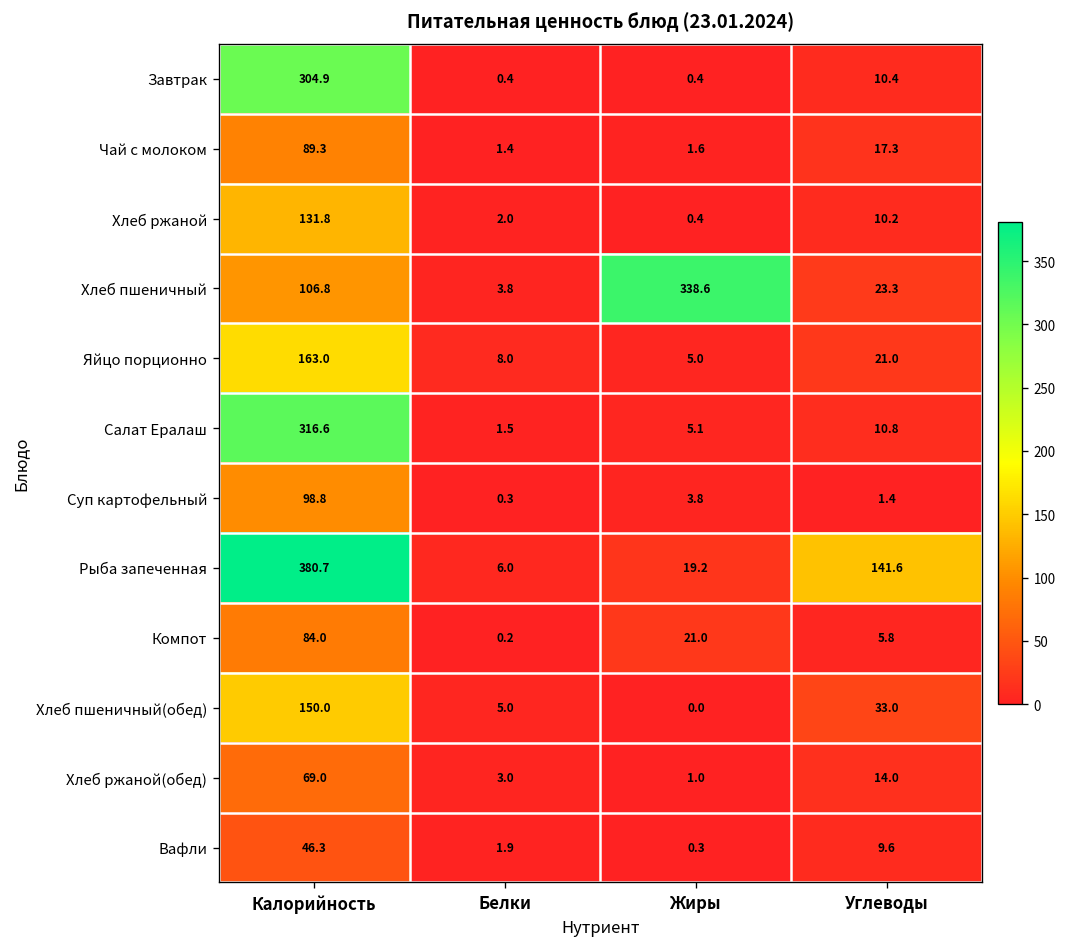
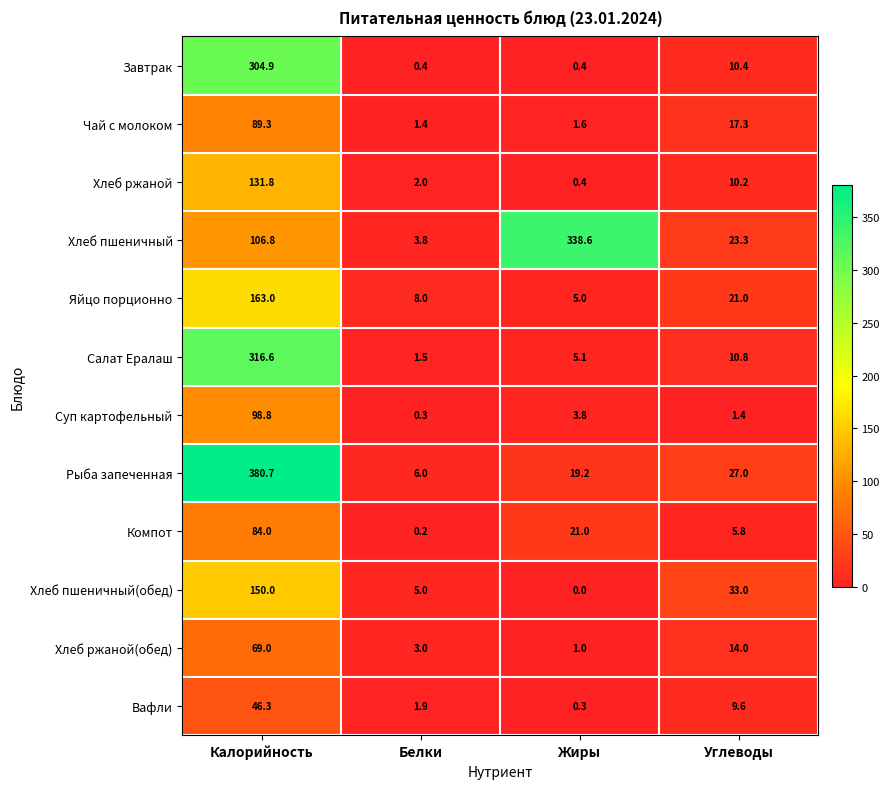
Рыба запеченная, Углеводы: 141.6 -> 27.0
